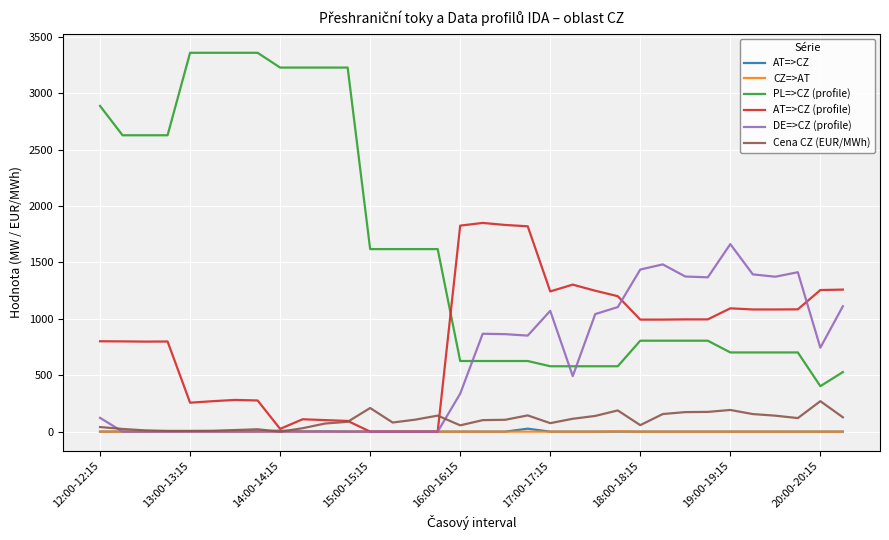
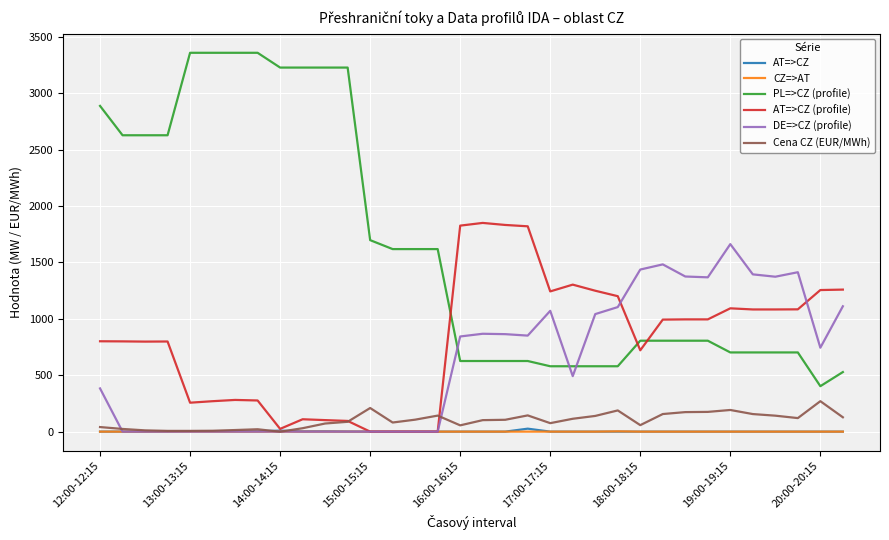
DE=>CZ (profile), 12:00-12:15: 120 -> 380
PL=>CZ (profile), 15:00-15:15: 1620 -> 1700
DE=>CZ (profile), 16:00-16:15: 340 -> 840
AT=>CZ (profile), 18:00-18:15: 990 -> 720
